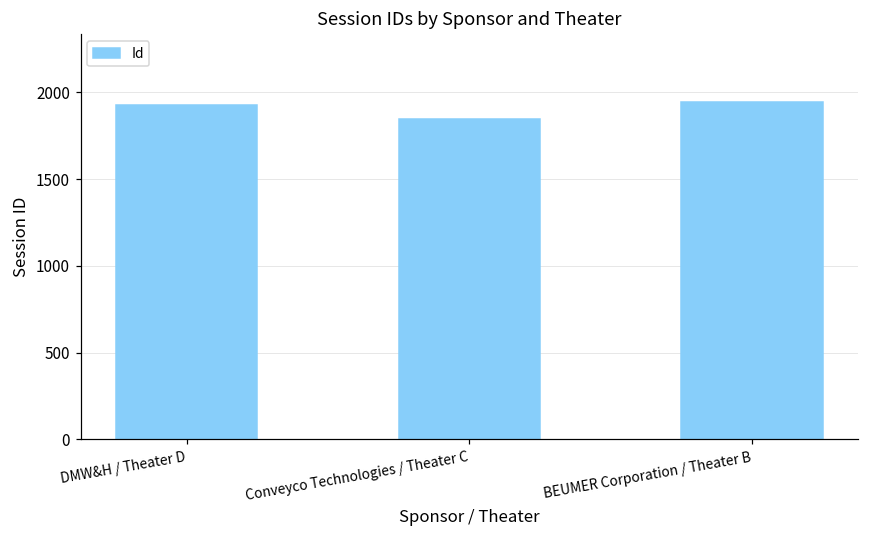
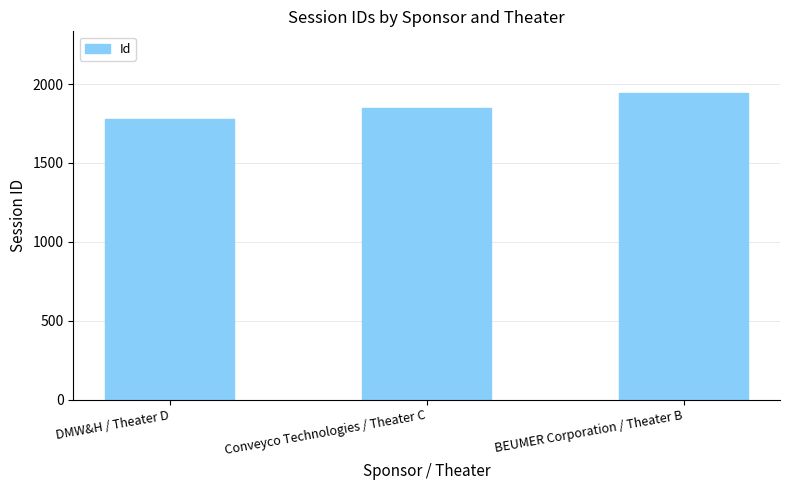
DMW&H / Theater D: 1930 -> 1780
